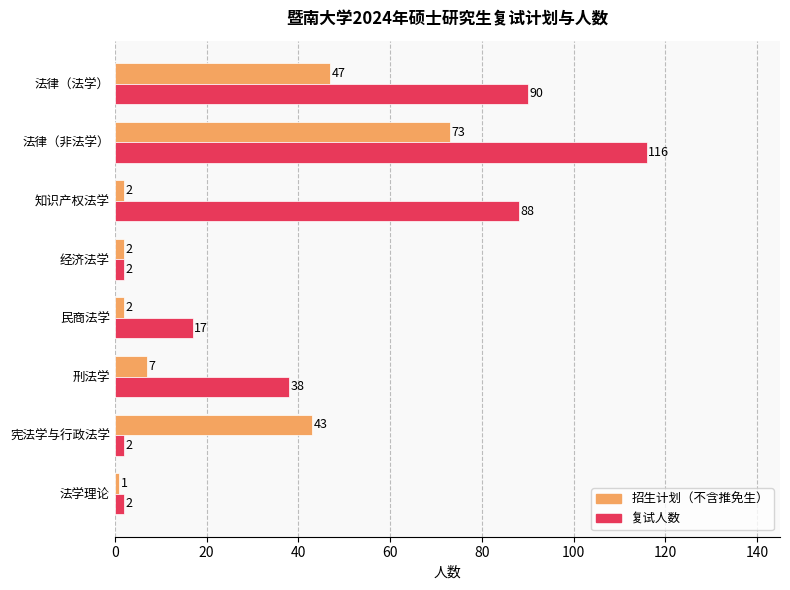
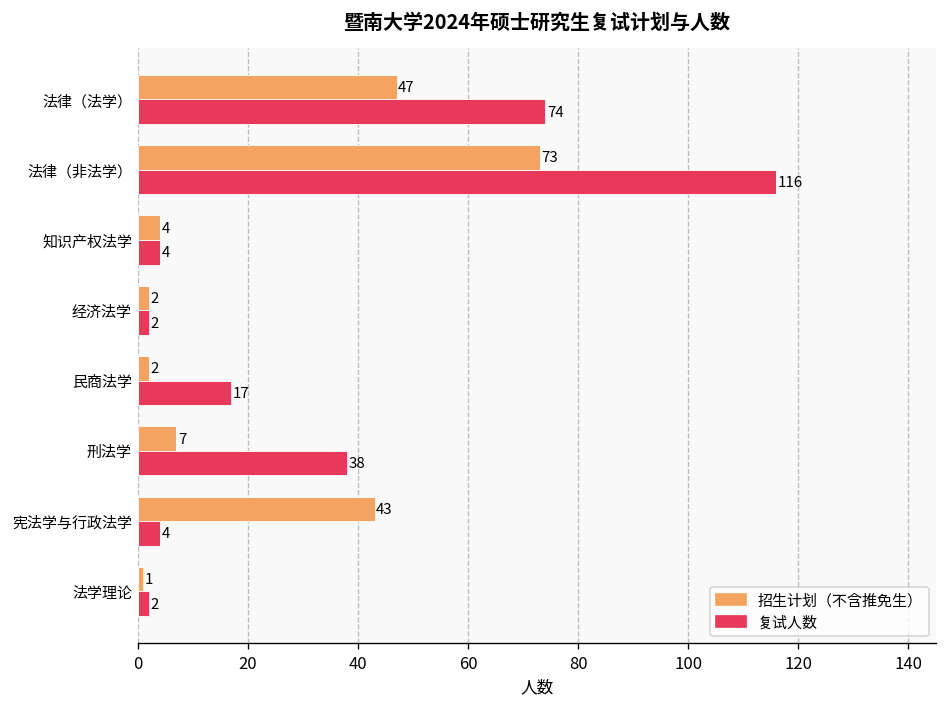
复试人数, 法律（法学）: 90 -> 74
招生计划（不含推免生）, 知识产权法学: 2 -> 4
复试人数, 知识产权法学: 88 -> 4
复试人数, 宪法学与行政法学: 2 -> 4
